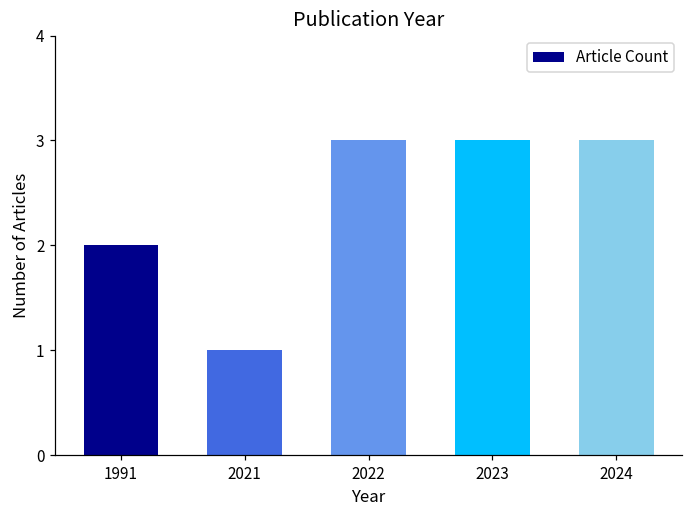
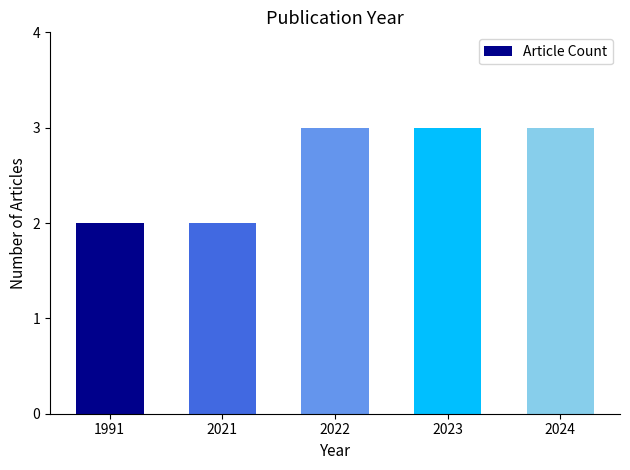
2021: 1 -> 2
